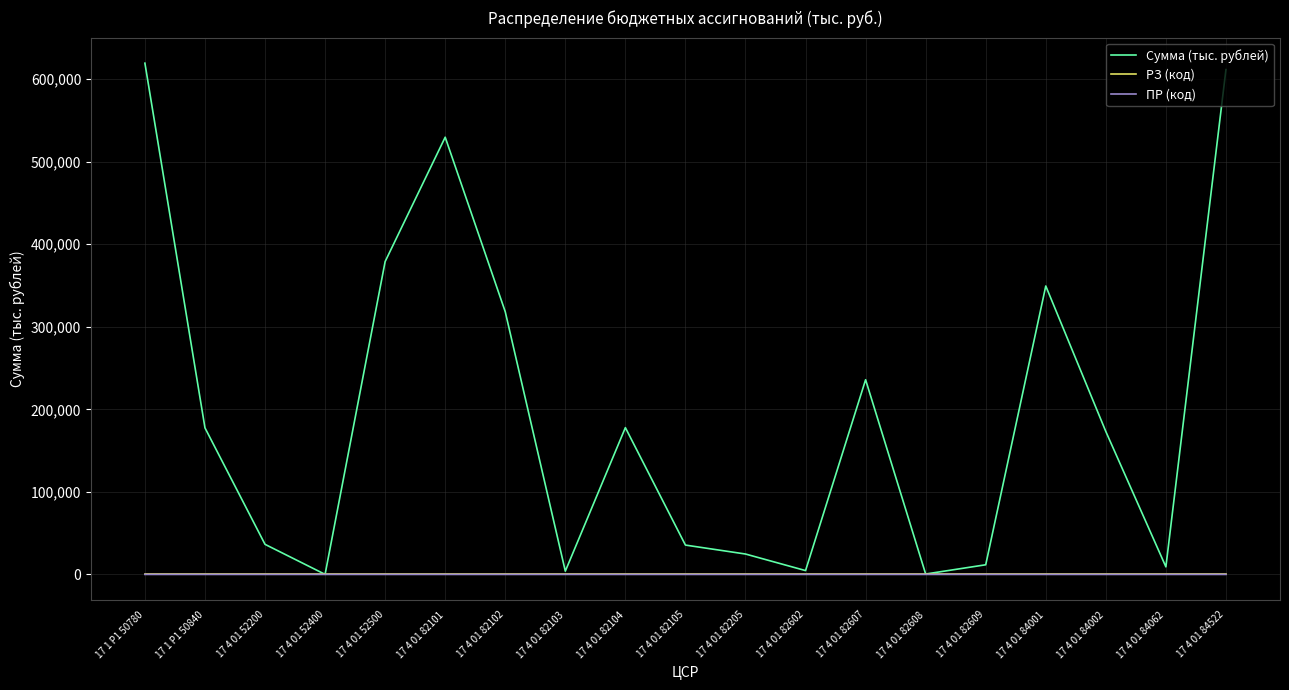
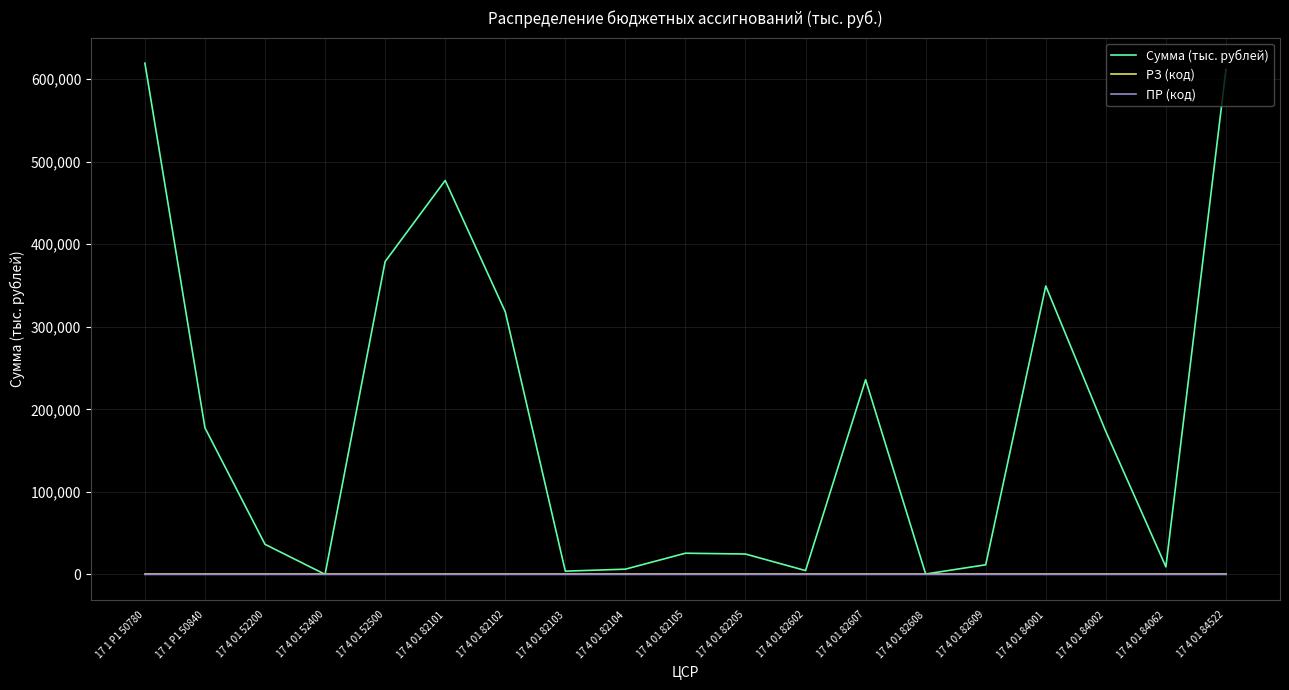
Сумма (тыс. рублей), 17 4 01 82101: 530,000 -> 480,000
Сумма (тыс. рублей), 17 4 01 82104: 180,000 -> 10,000
Сумма (тыс. рублей), 17 4 01 82105: 40,000 -> 30,000
